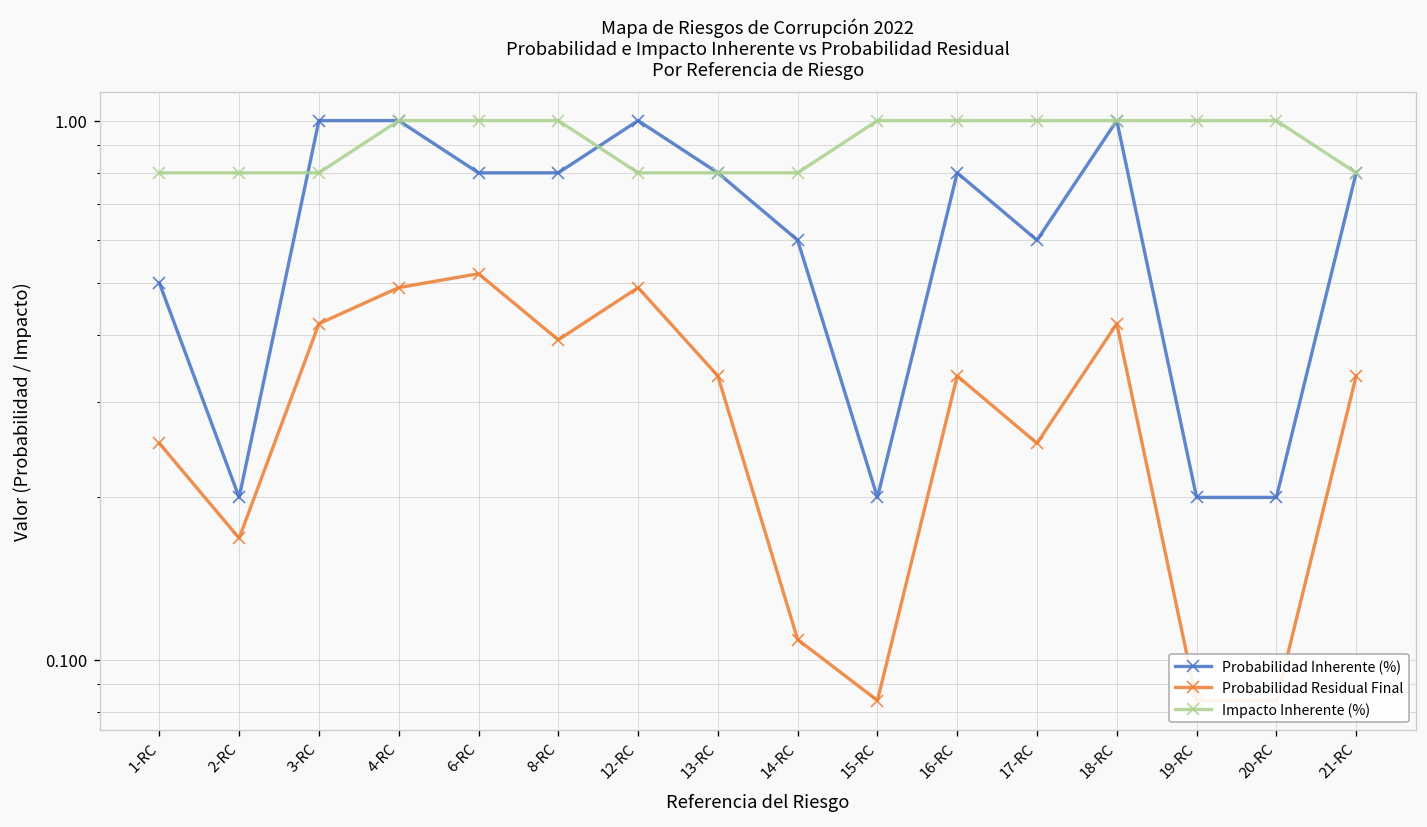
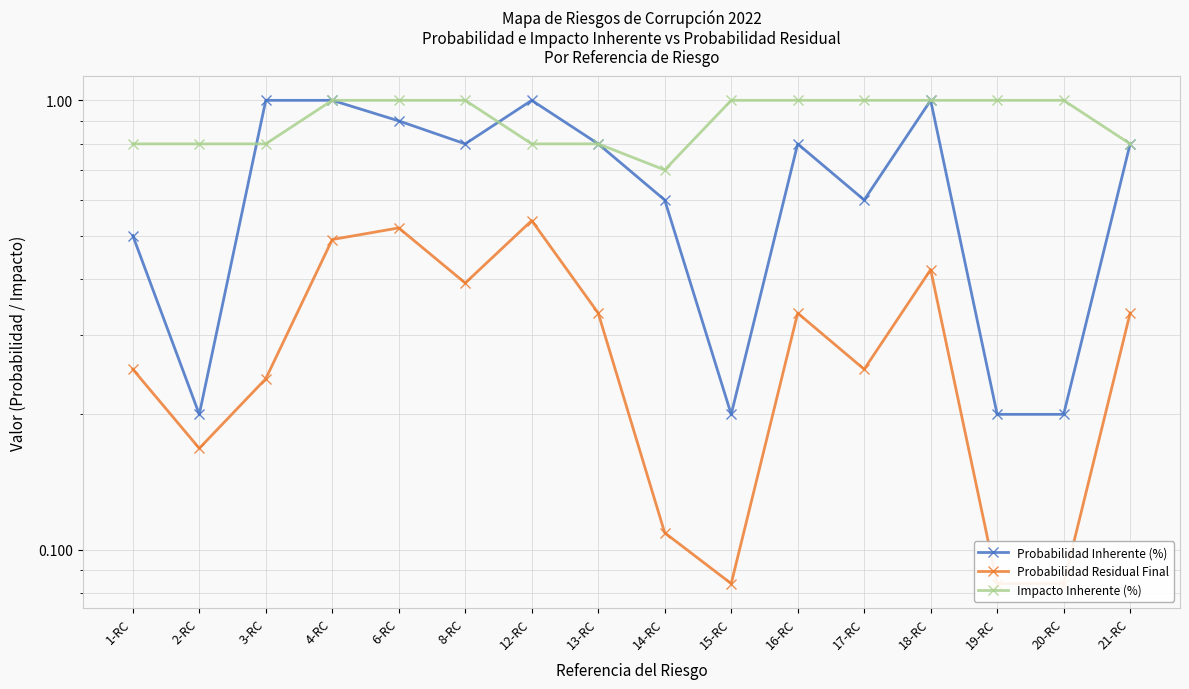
Probabilidad Residual Final, 3-RC: 0.42 -> 0.24
Probabilidad Inherente (%), 6-RC: 0.8 -> 0.9
Probabilidad Residual Final, 12-RC: 0.49 -> 0.54
Impacto Inherente (%), 14-RC: 0.8 -> 0.7
